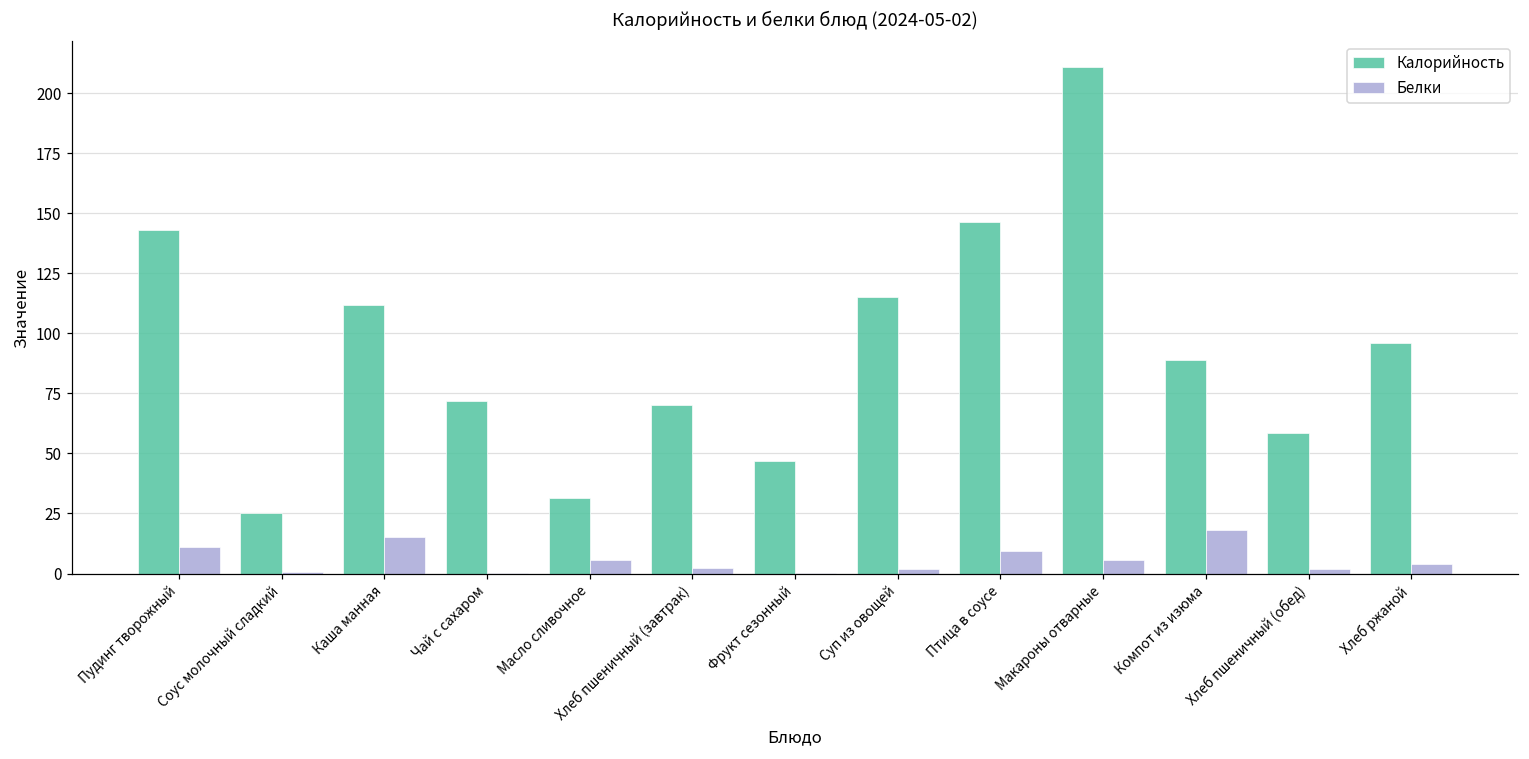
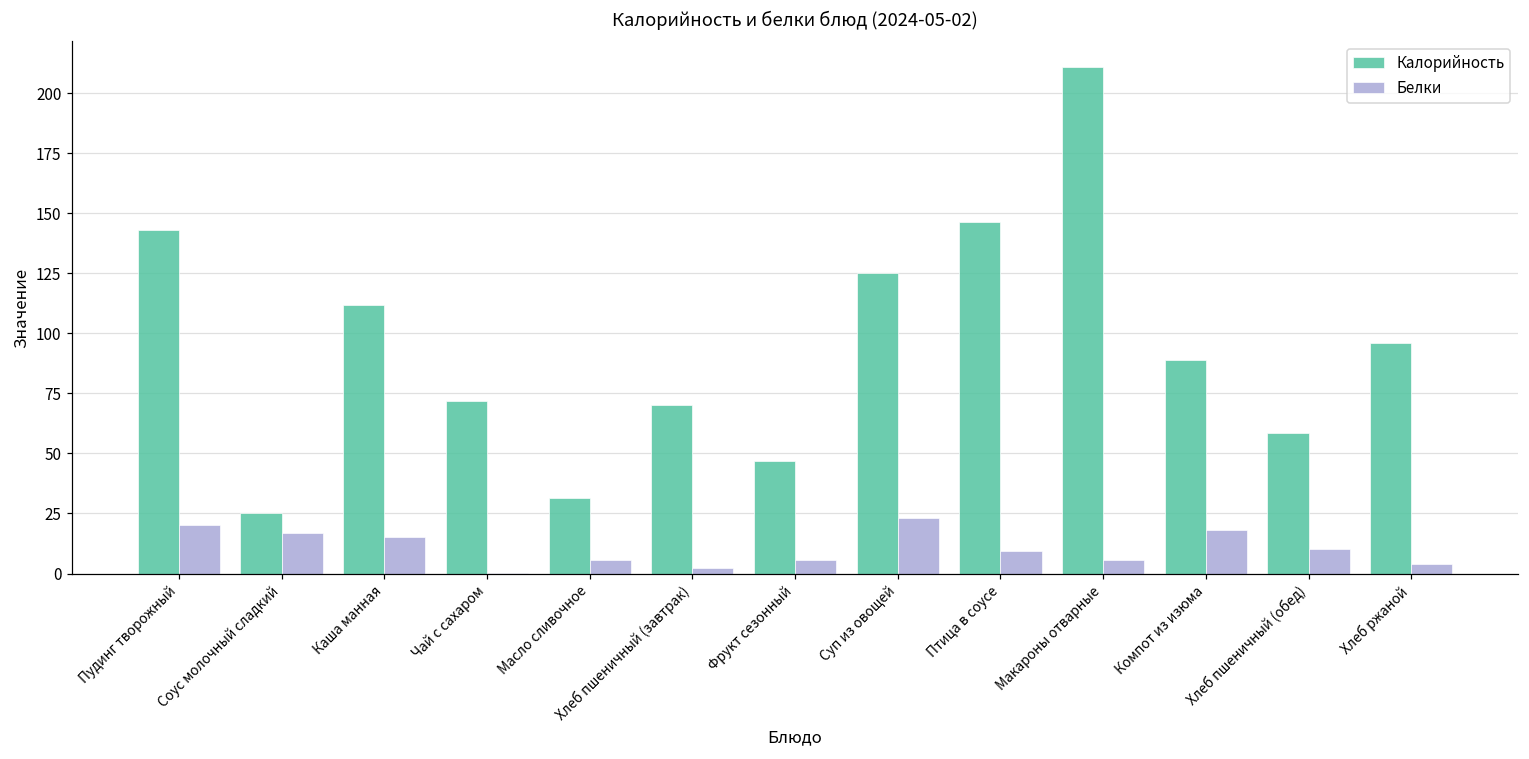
Белки, Пудинг творожный: 11 -> 20
Белки, Соус молочный сладкий: 1 -> 17
Белки, Фрукт сезонный: 0 -> 6
Калорийность, Суп из овощей: 115 -> 125
Белки, Суп из овощей: 2 -> 23
Белки, Хлеб пшеничный (обед): 2 -> 10
